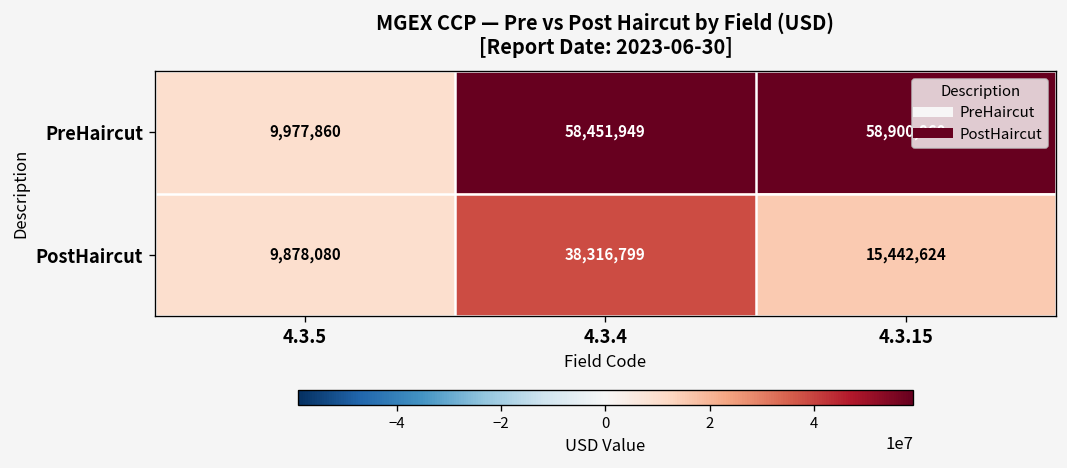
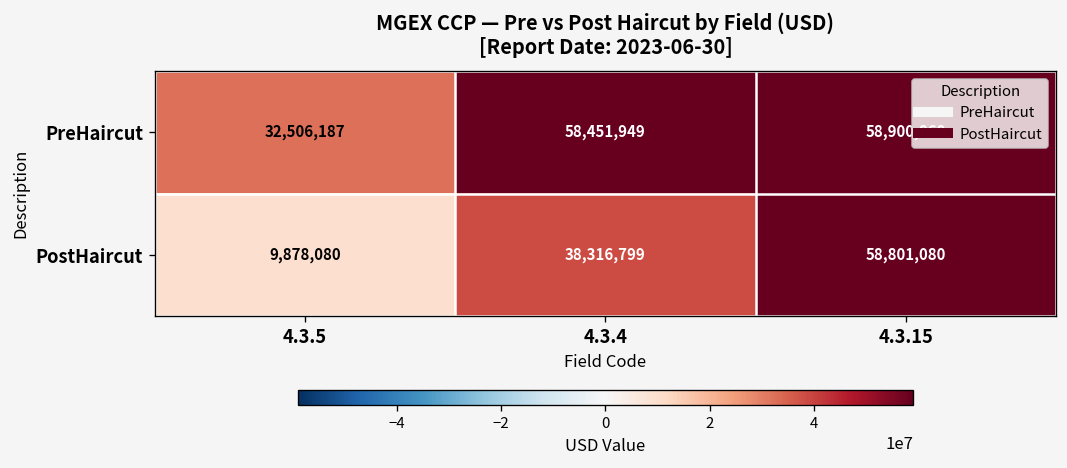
PreHaircut, 4.3.5: 9,977,860 -> 32,506,187
PostHaircut, 4.3.15: 15,442,624 -> 58,801,080
